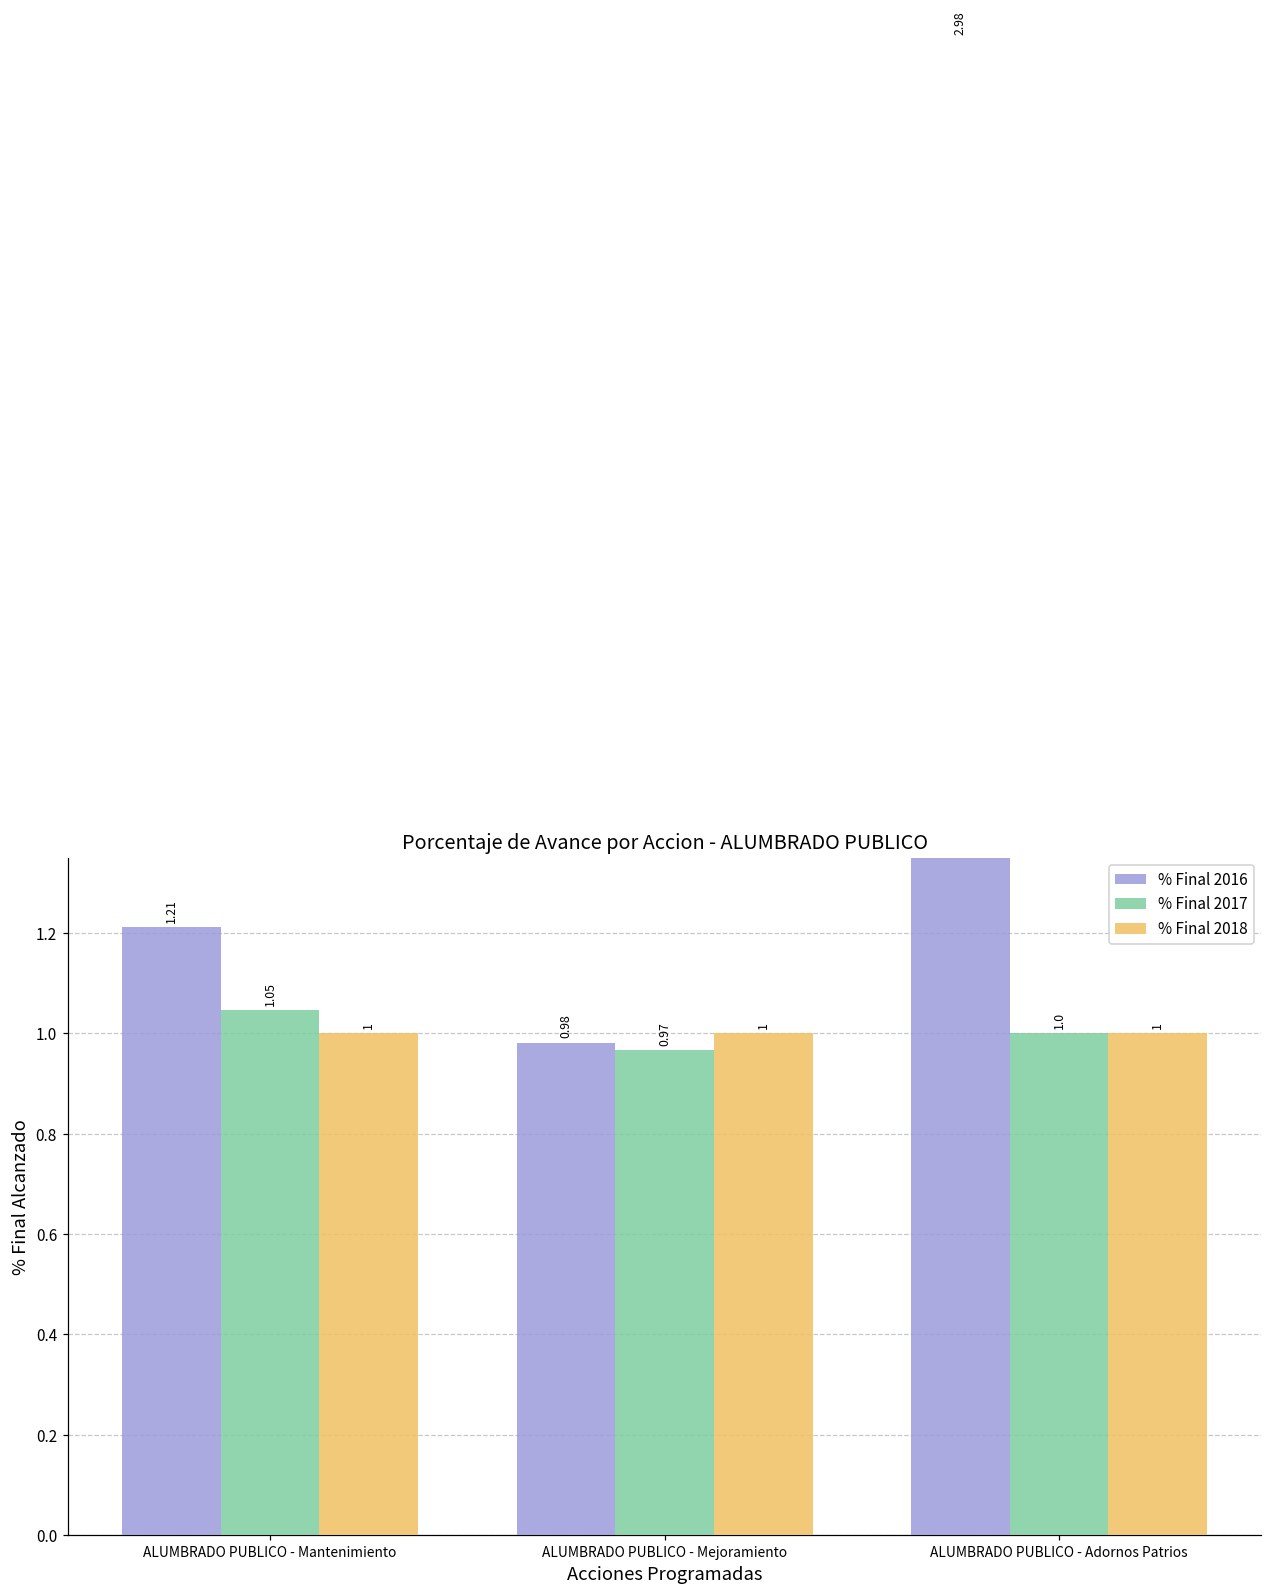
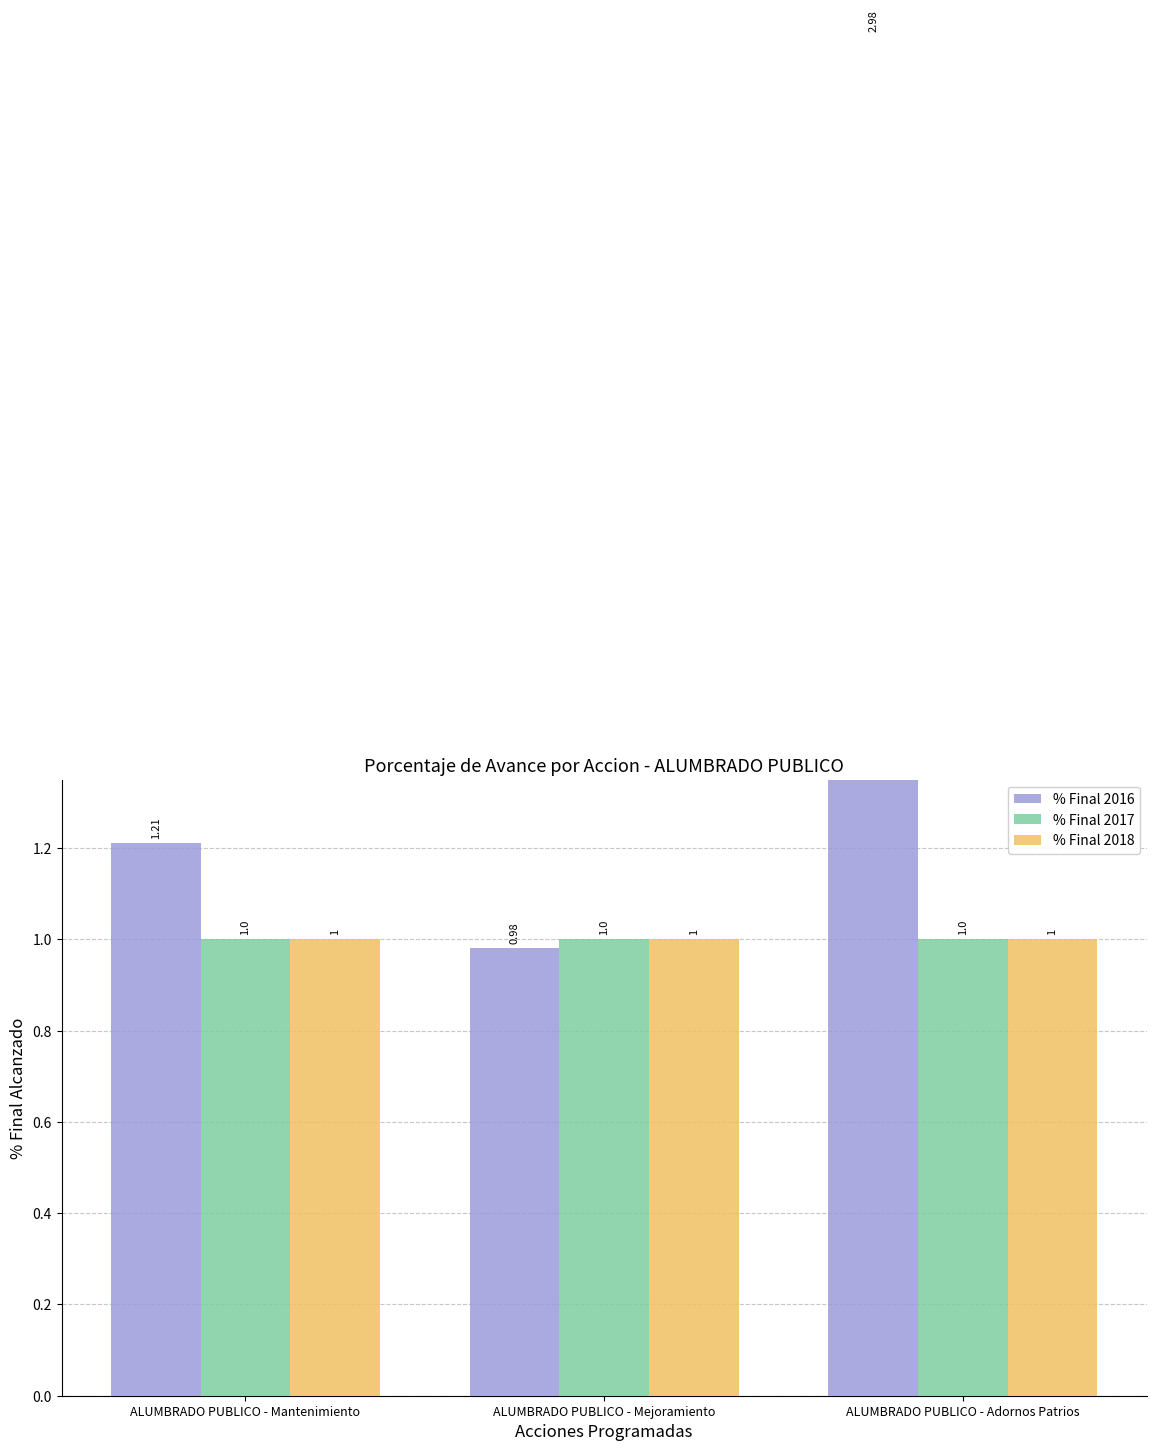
% Final 2017, ALUMBRADO PUBLICO - Mantenimiento: 1.05 -> 1.0
% Final 2017, ALUMBRADO PUBLICO - Mejoramiento: 0.97 -> 1.0
